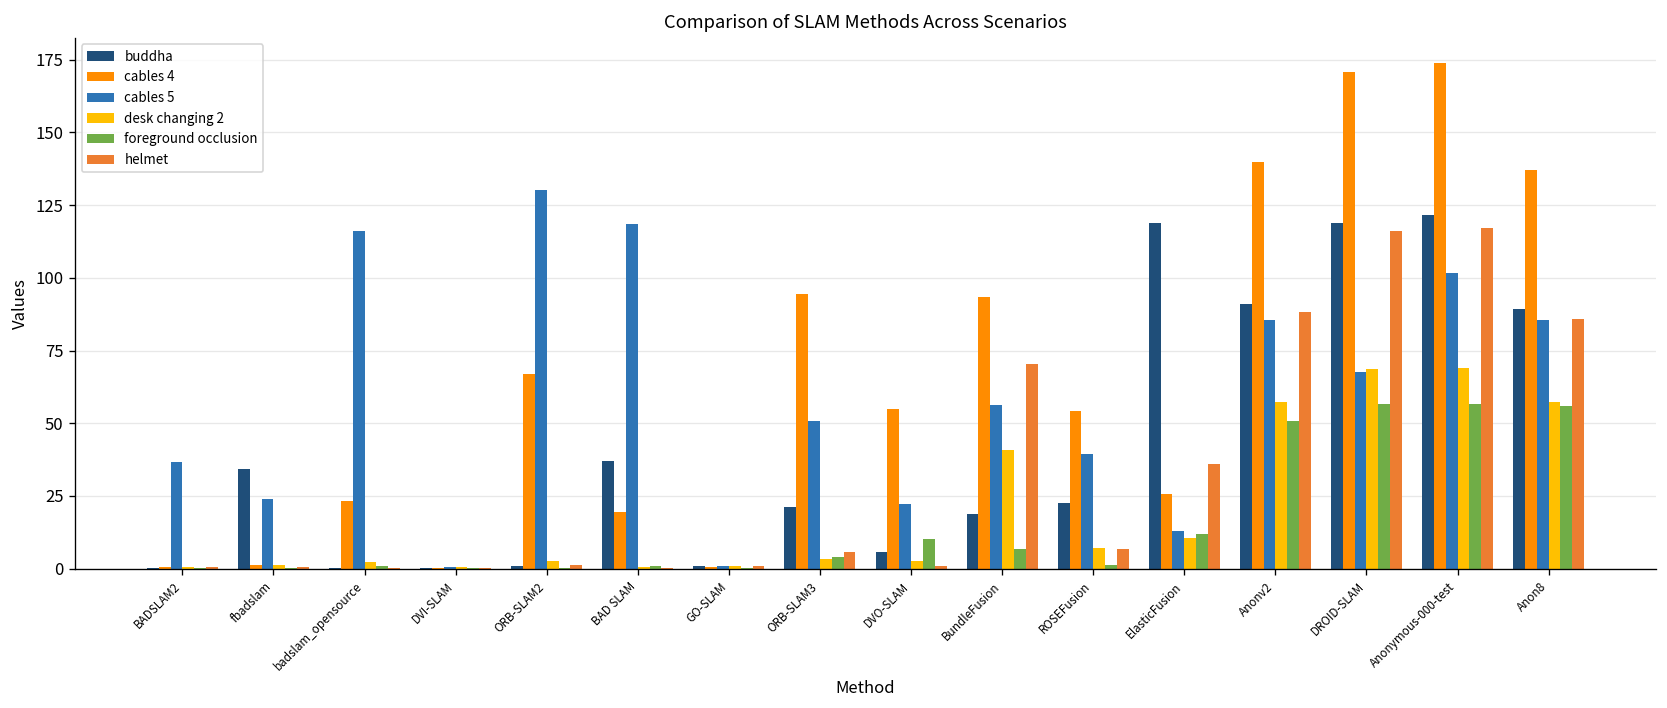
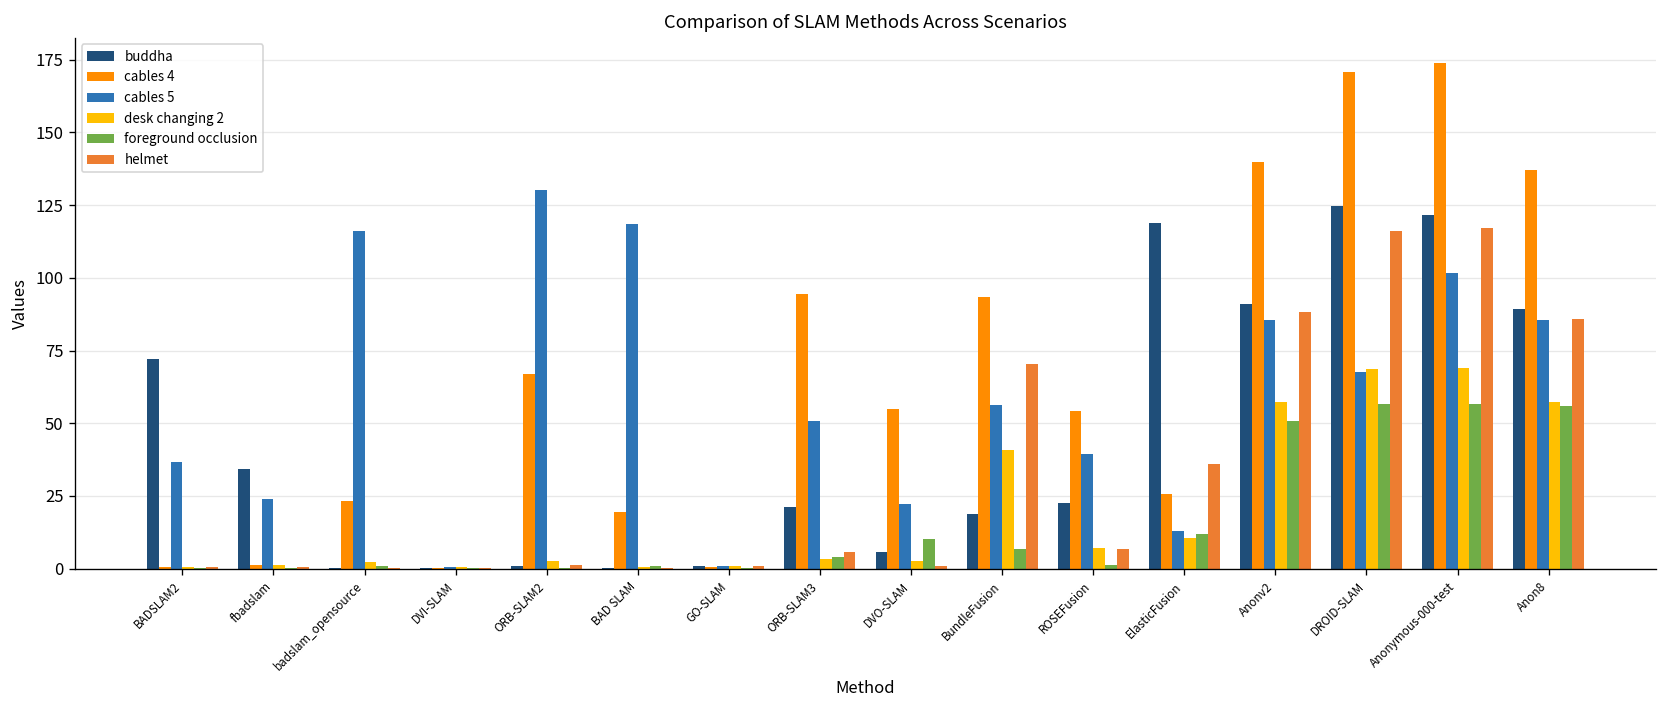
buddha, BADSLAM2: 0 -> 72
buddha, BAD SLAM: 37 -> 0
buddha, DROID-SLAM: 119 -> 125
